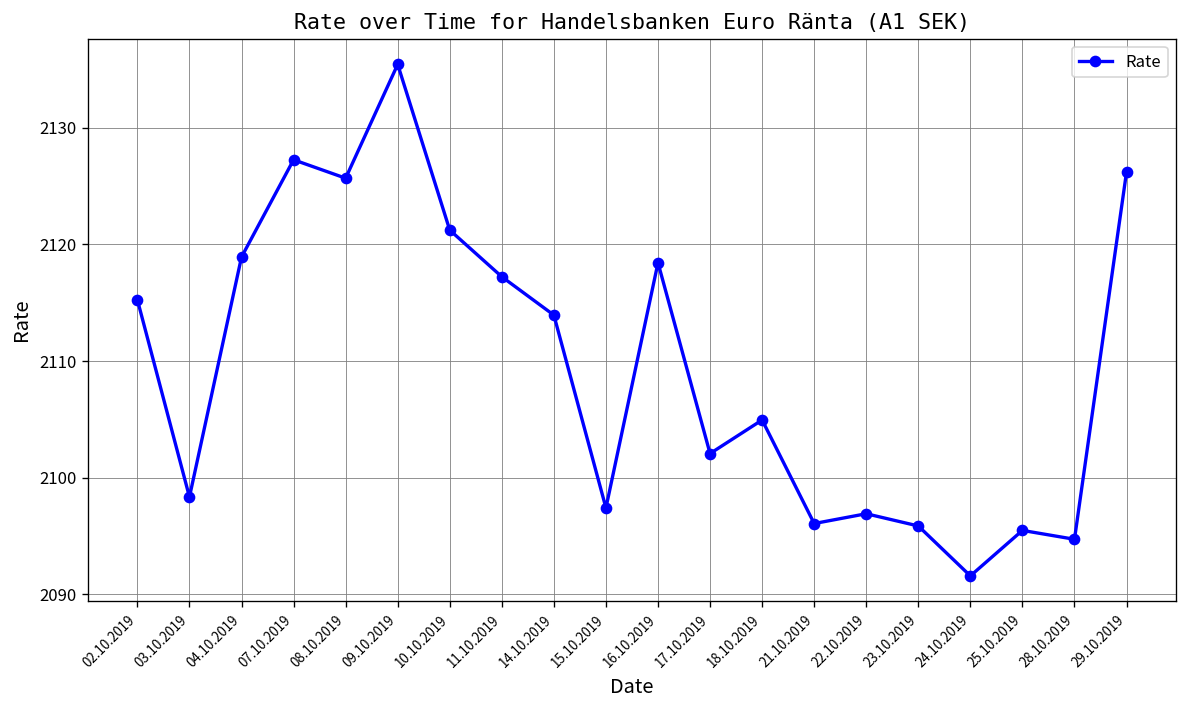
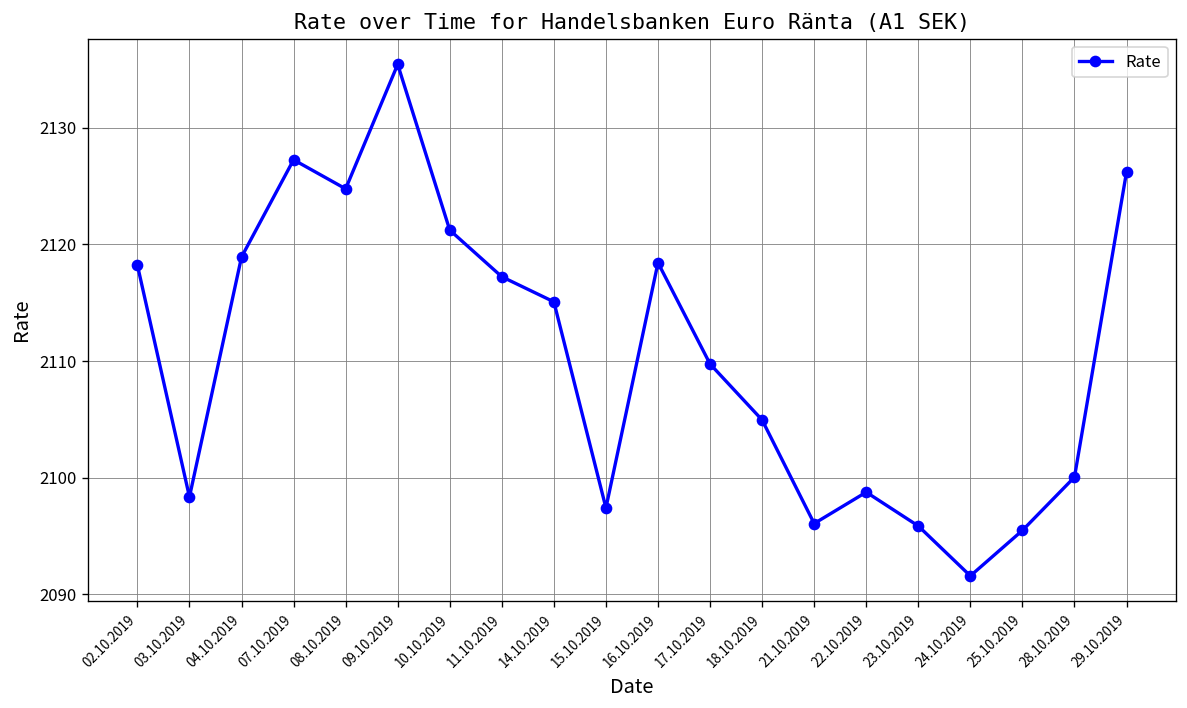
02.10.2019: 2115 -> 2118
08.10.2019: 2126 -> 2125
14.10.2019: 2114 -> 2115
17.10.2019: 2102 -> 2110
22.10.2019: 2097 -> 2099
28.10.2019: 2095 -> 2100
